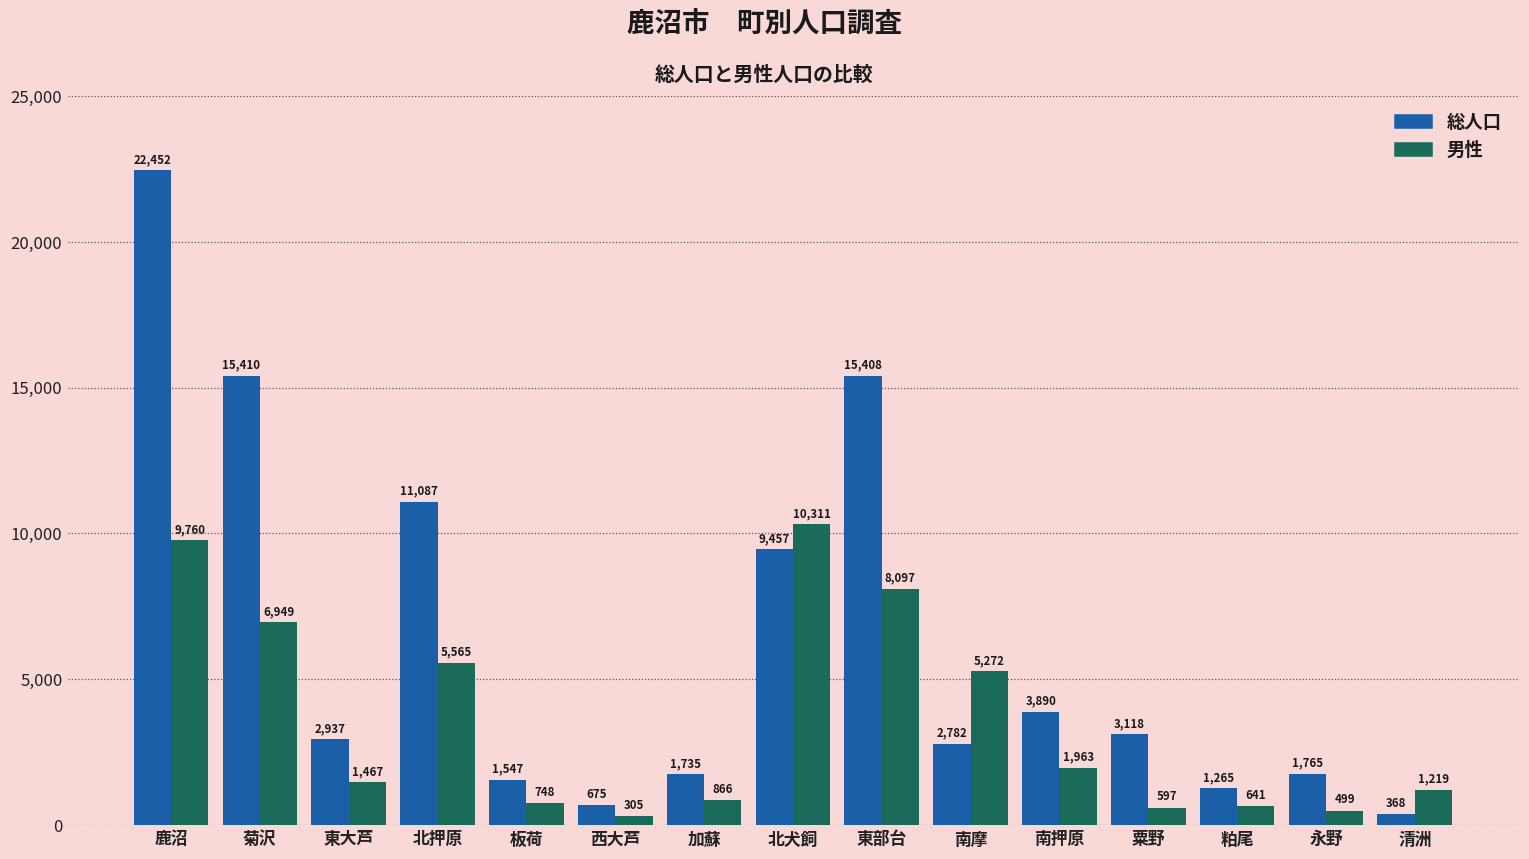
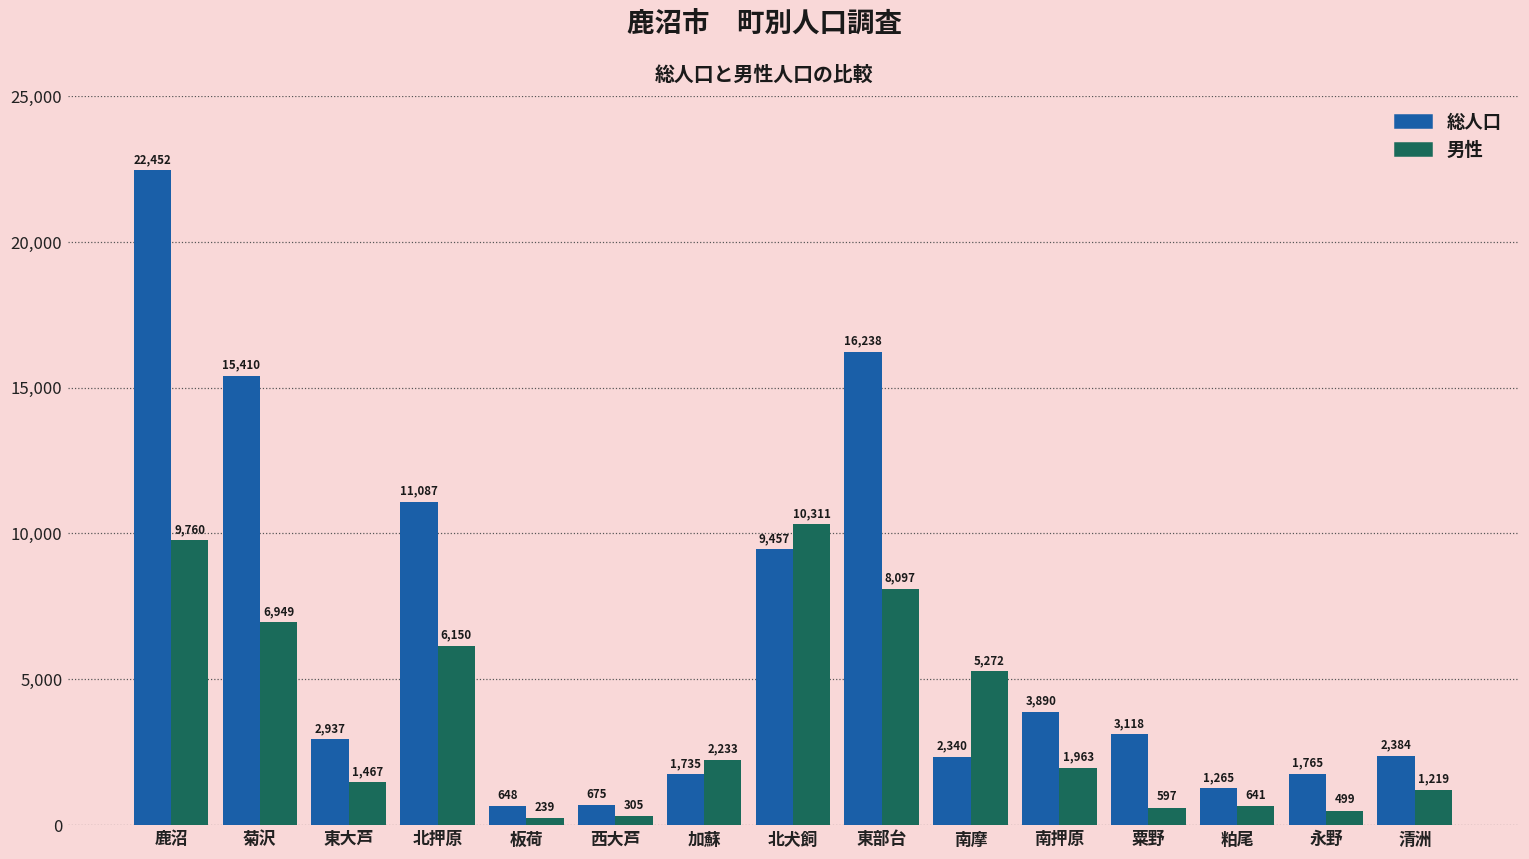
男性, 北押原: 5,565 -> 6,150
総人口, 板荷: 1,547 -> 648
男性, 板荷: 748 -> 239
男性, 加蘇: 866 -> 2,233
総人口, 東部台: 15,408 -> 16,238
総人口, 南摩: 2,782 -> 2,340
総人口, 清洲: 368 -> 2,384
